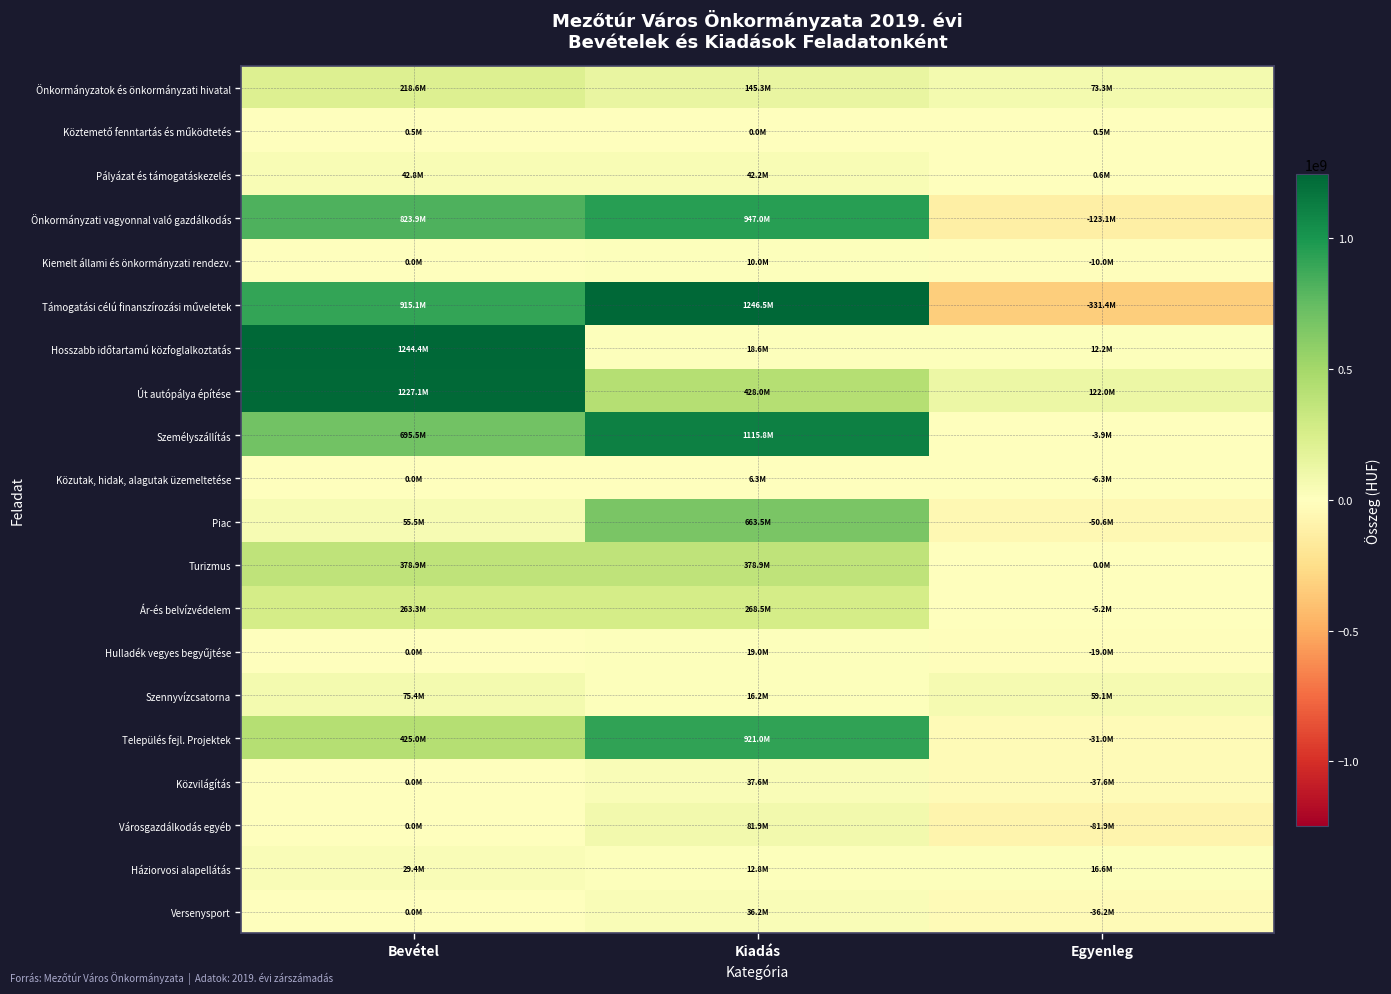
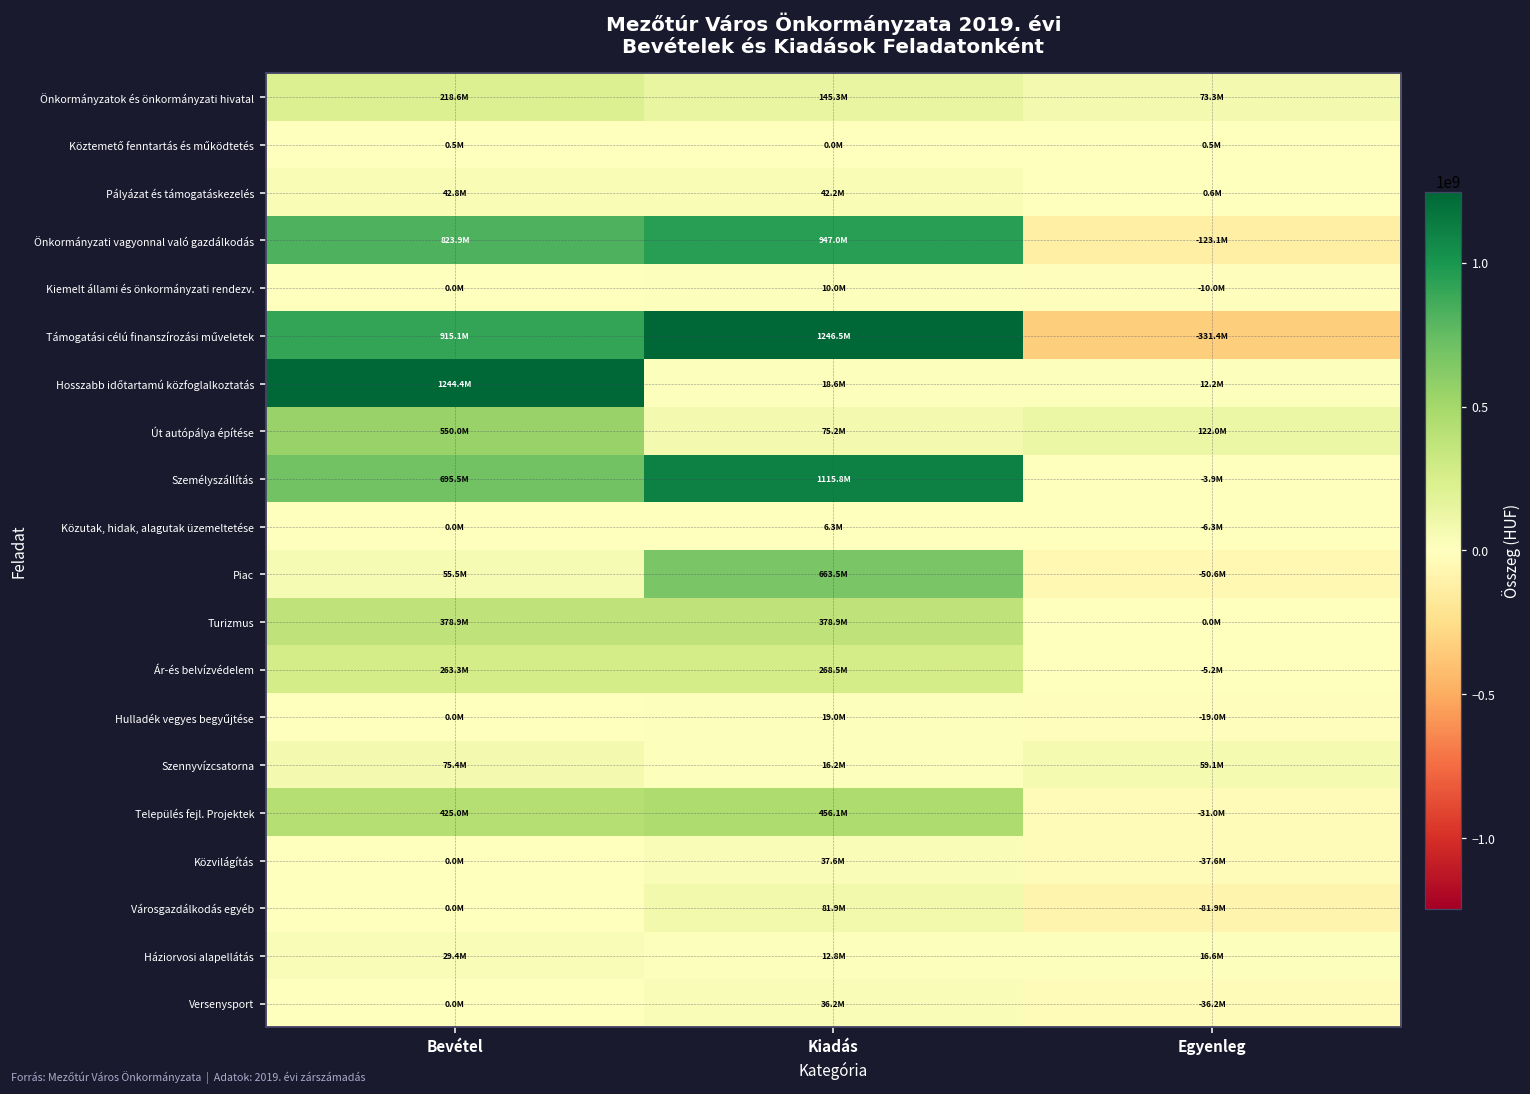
Út autópálya építése, Bevétel: 1227.1M -> 550.0M
Út autópálya építése, Kiadás: 428.0M -> 75.2M
Település fejl. Projektek, Kiadás: 921.0M -> 456.1M
